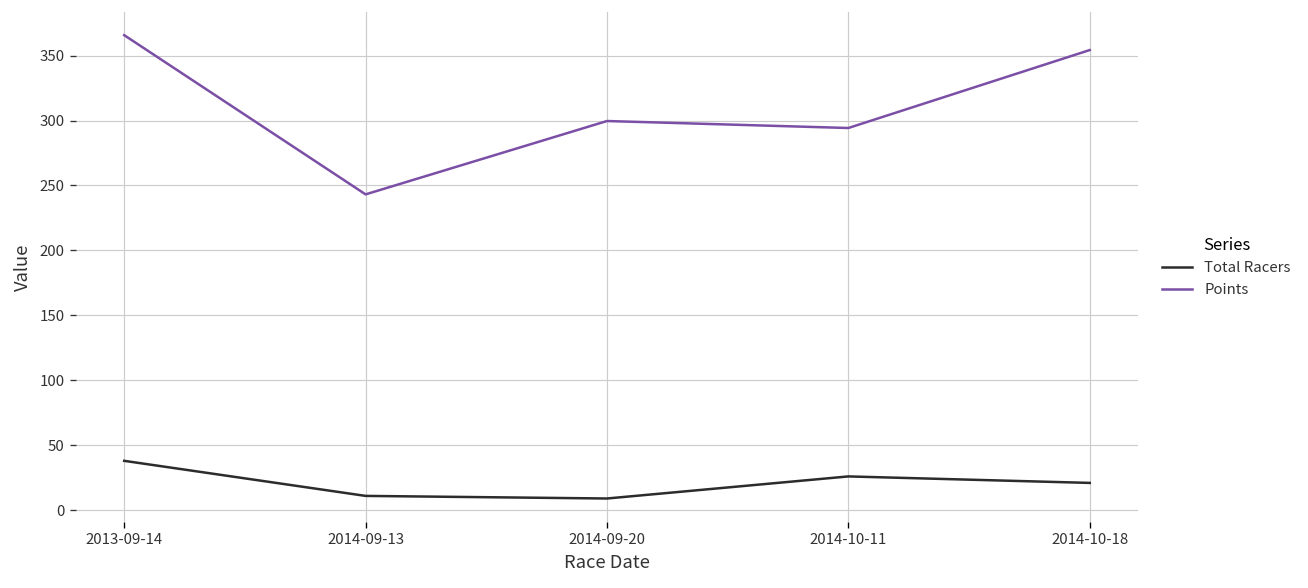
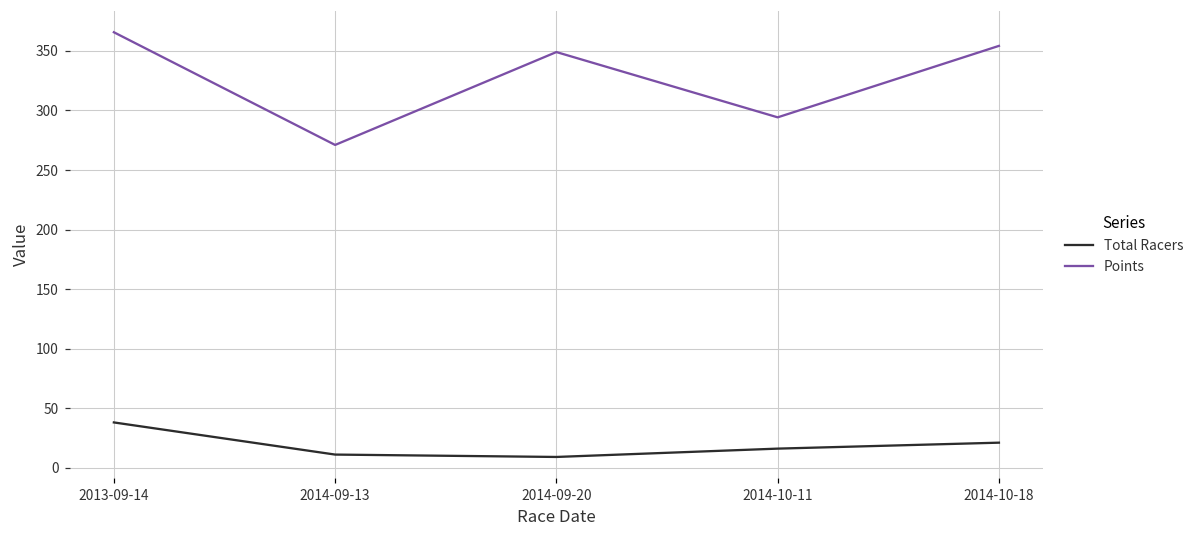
Points, 2014-09-13: 243 -> 271
Points, 2014-09-20: 300 -> 349
Total Racers, 2014-10-11: 26 -> 16
